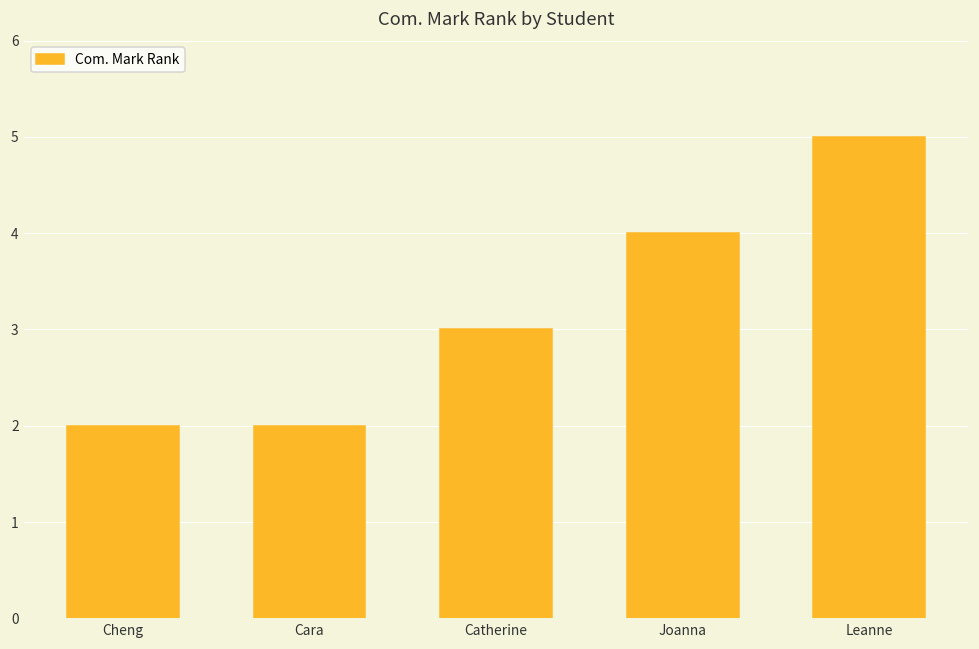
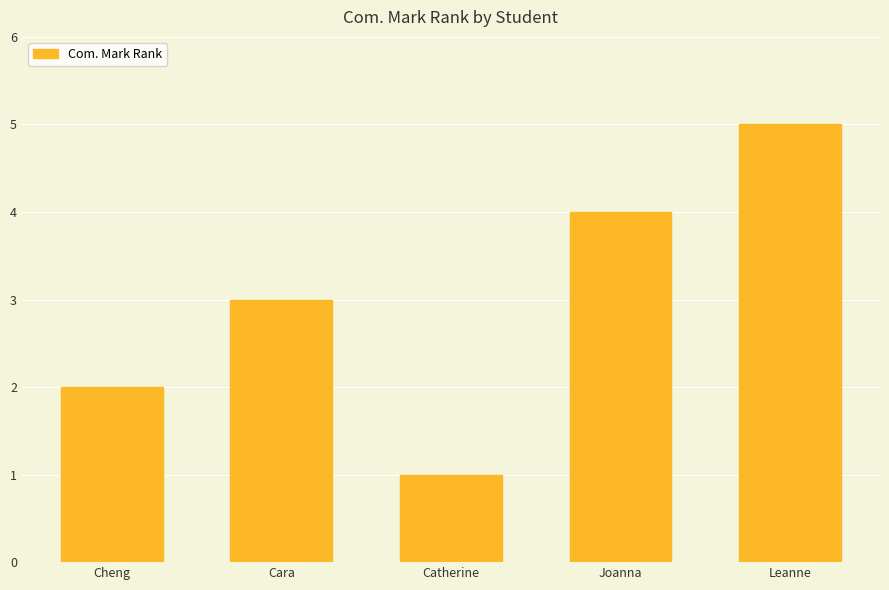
Cara: 2 -> 3
Catherine: 3 -> 1
